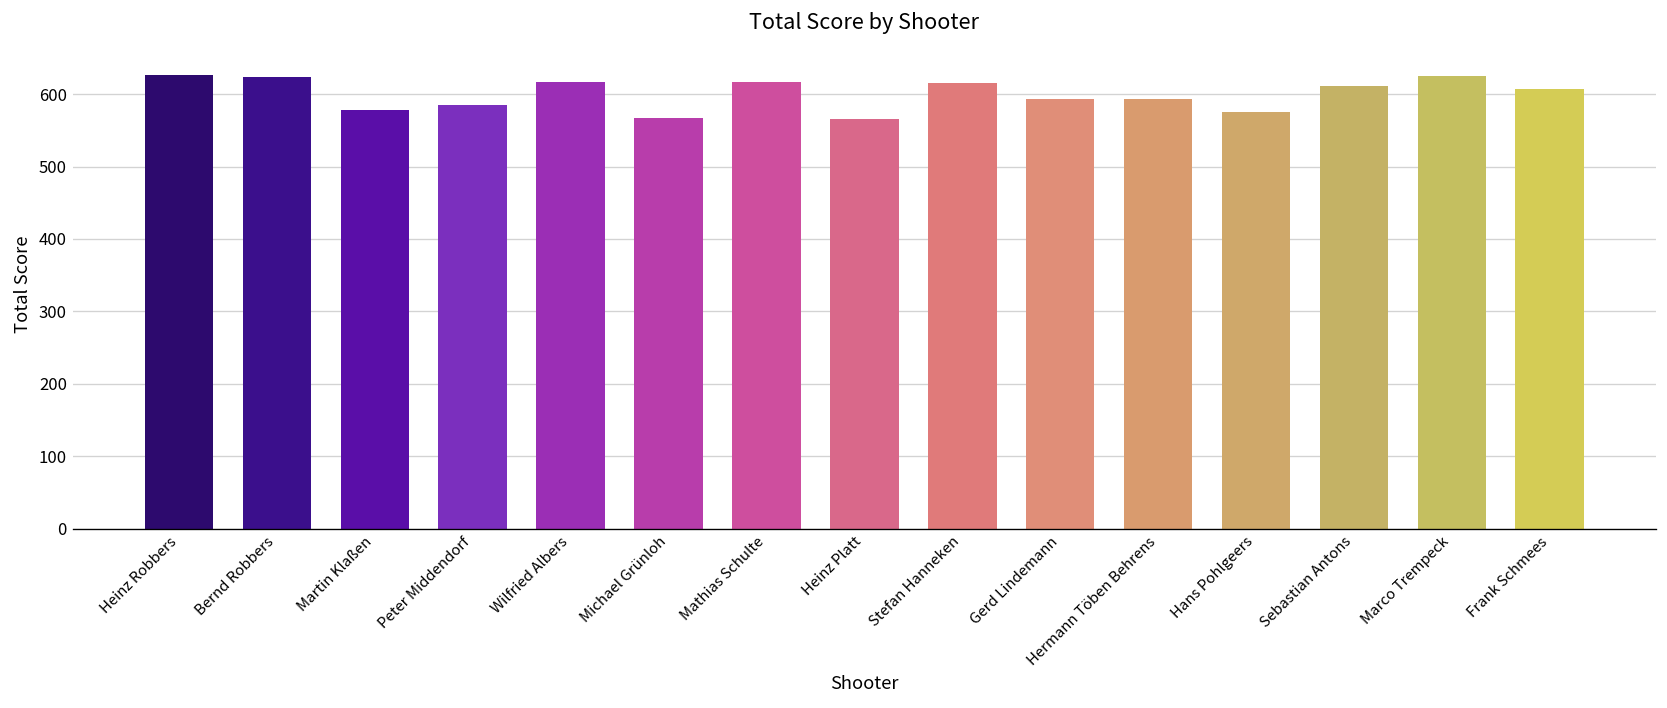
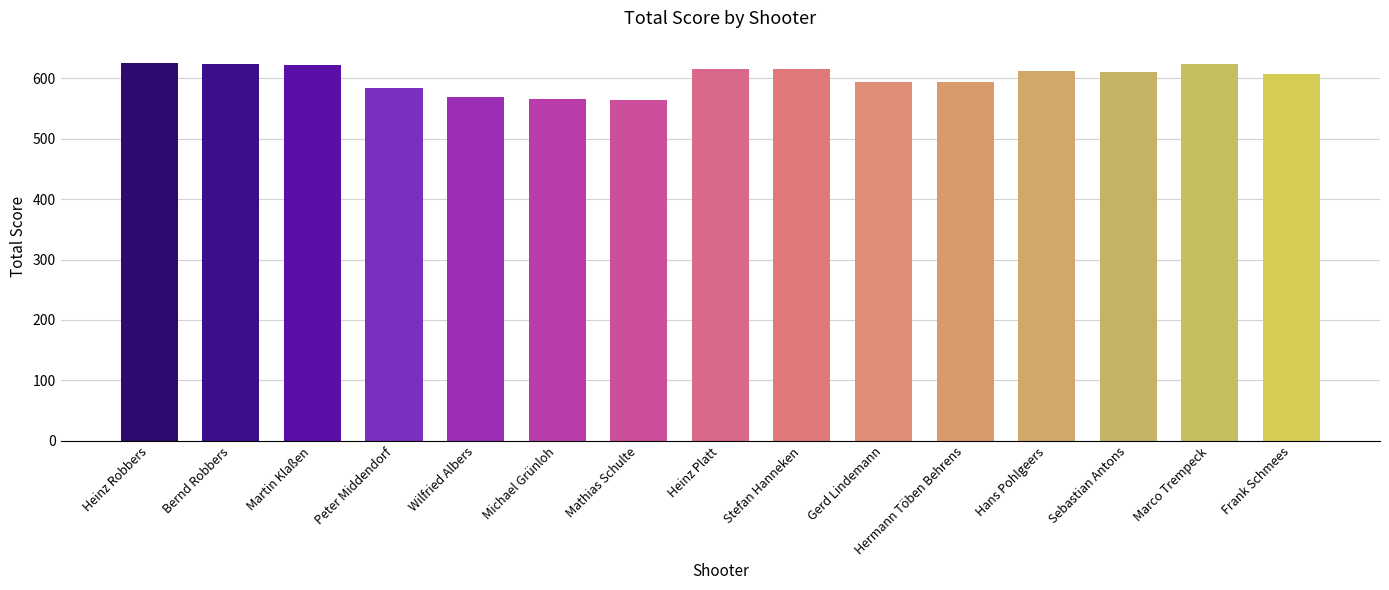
Martin Klaßen: 580 -> 620
Wilfried Albers: 620 -> 570
Mathias Schulte: 620 -> 560
Heinz Platt: 570 -> 620
Hans Pohlgeers: 580 -> 610
